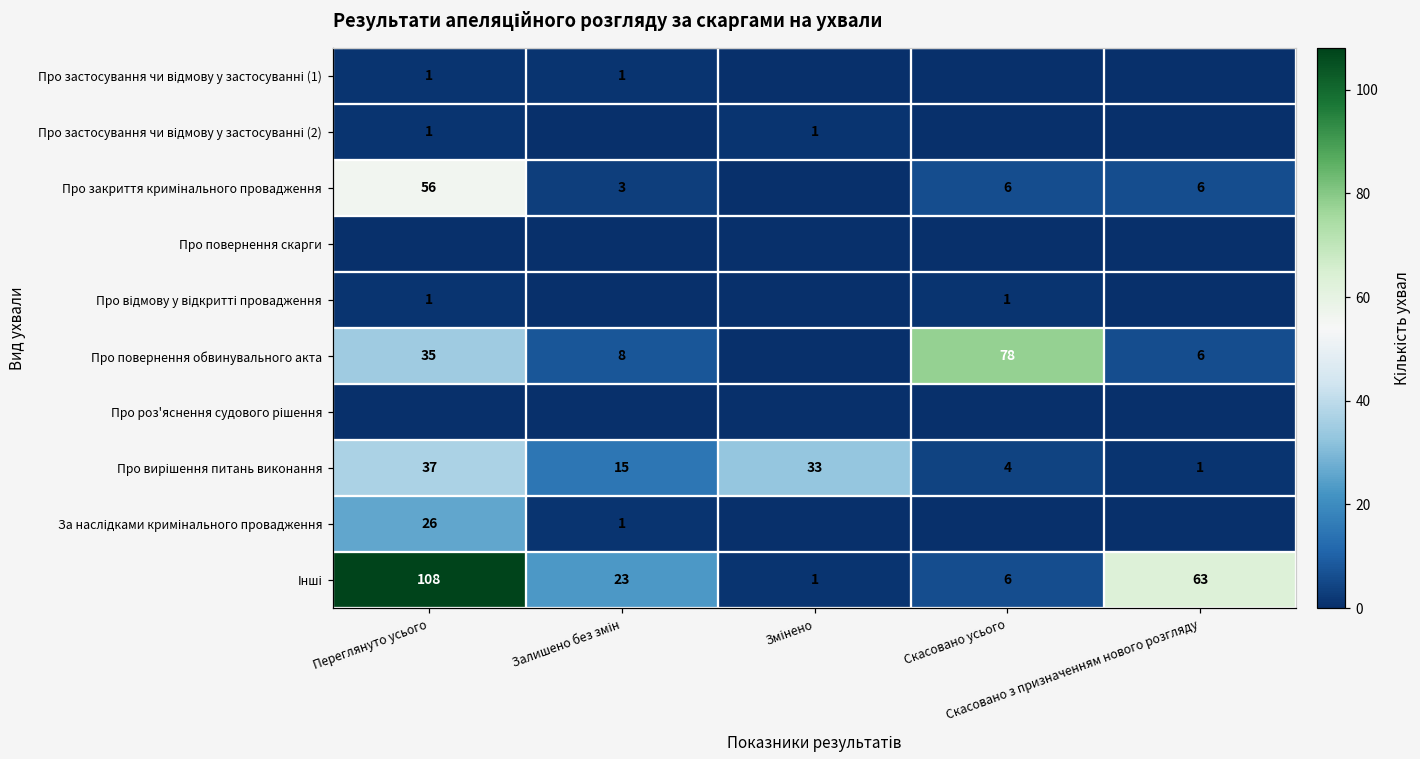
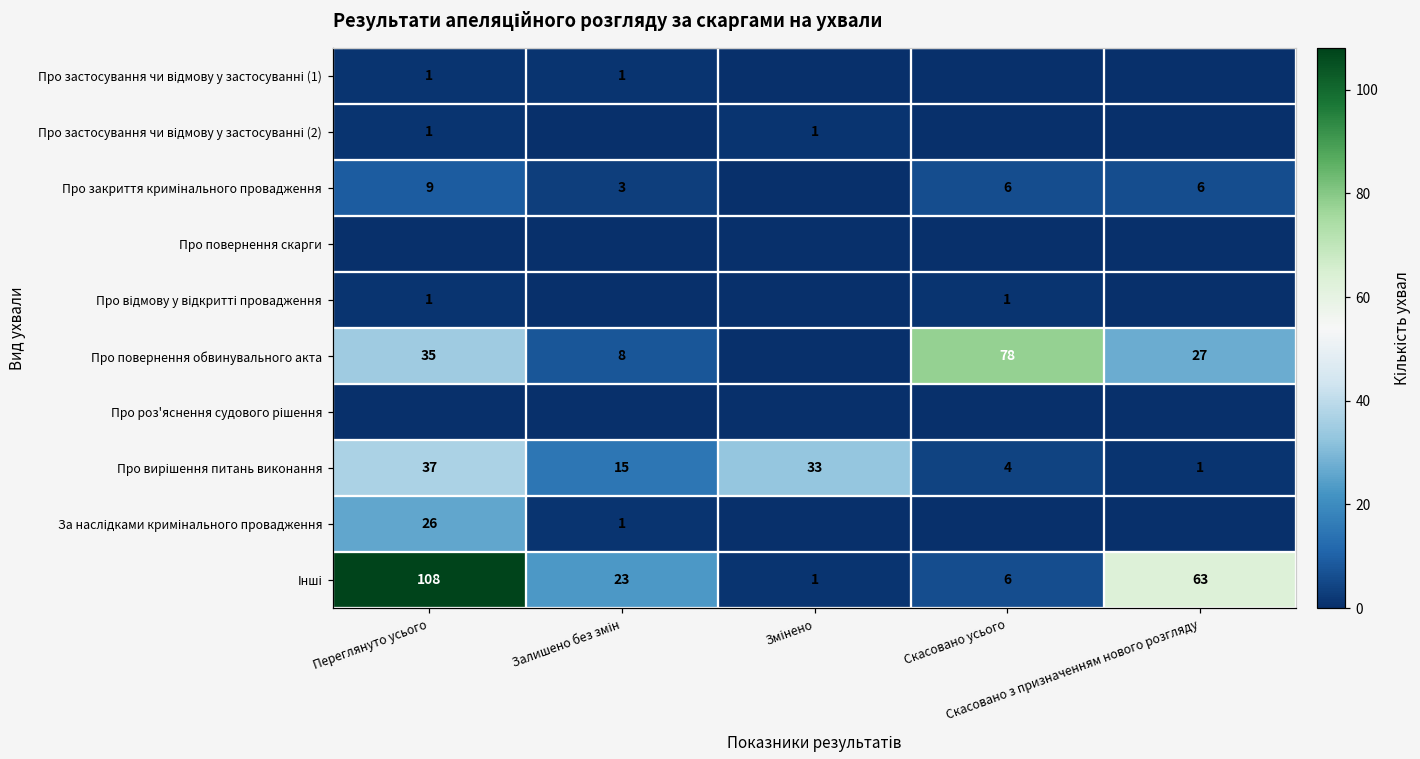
Про закриття кримінального провадження, Переглянуто усього: 56 -> 9
Про повернення обвинувального акта, Скасовано з призначенням нового розгляду: 6 -> 27
